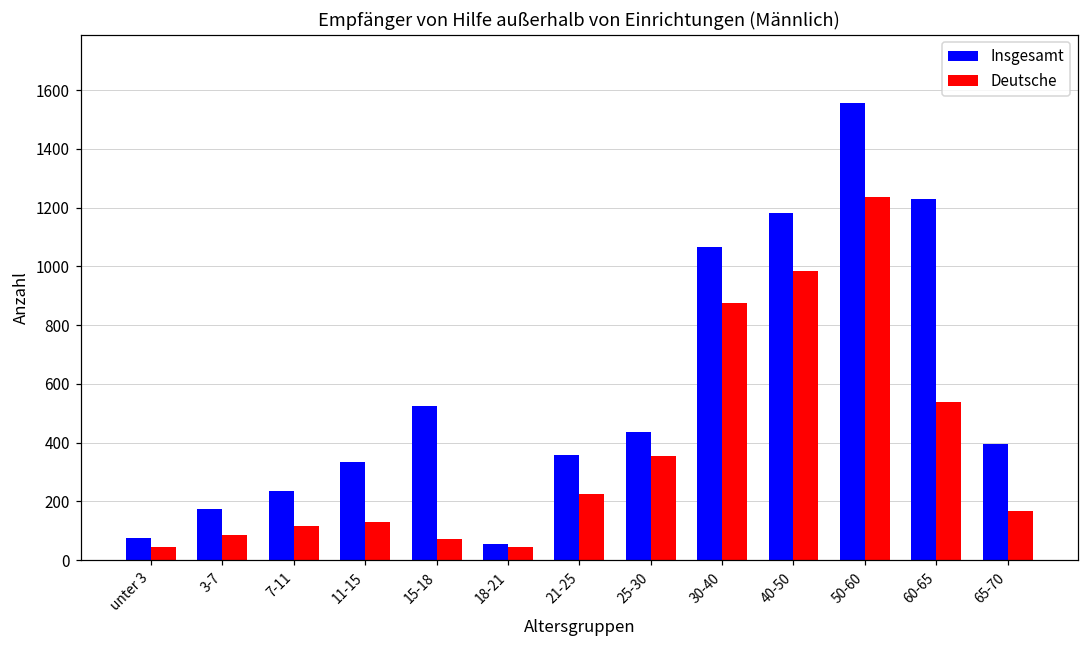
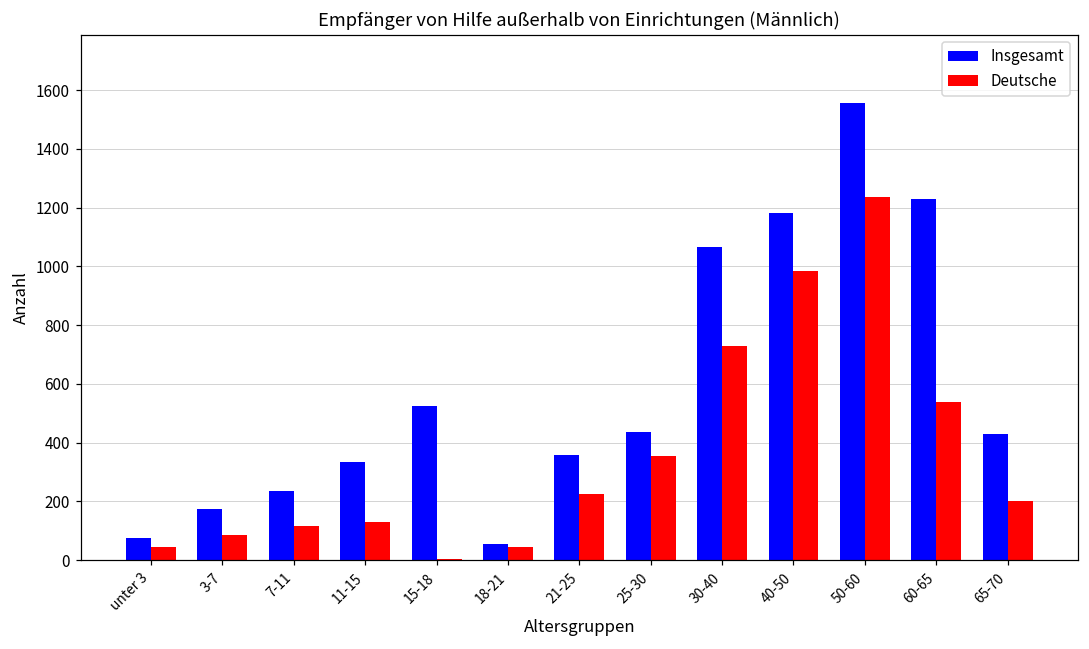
Deutsche, 15-18: 70 -> 10
Deutsche, 30-40: 880 -> 730
Insgesamt, 65-70: 400 -> 430
Deutsche, 65-70: 170 -> 200
